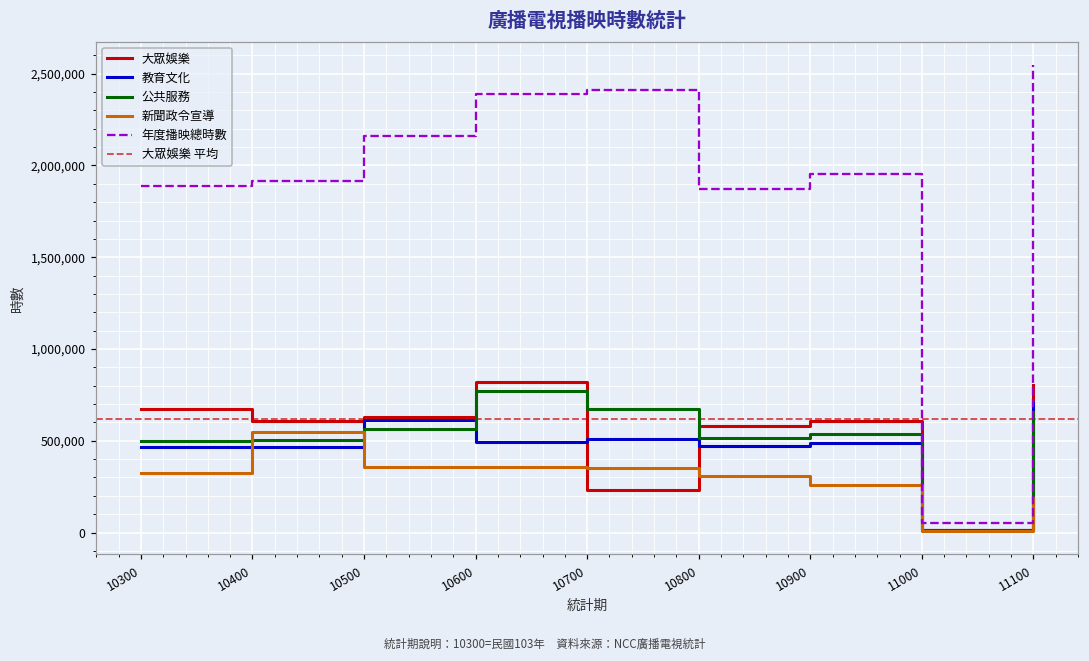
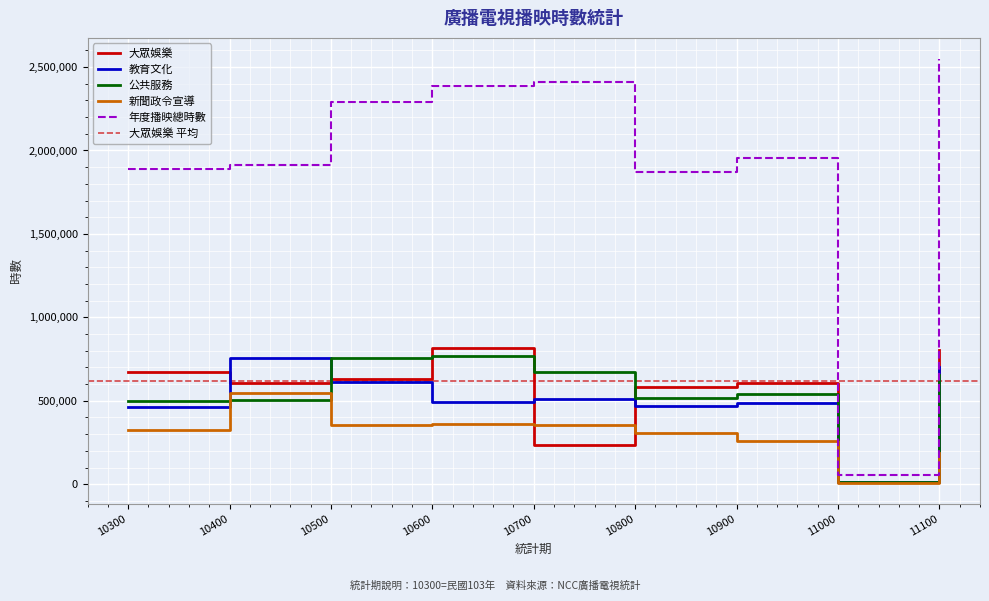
教育文化, 10400: 470,000 -> 760,000
公共服務, 10500: 560,000 -> 760,000
年度播映總時數, 10500: 2,160,000 -> 2,290,000
